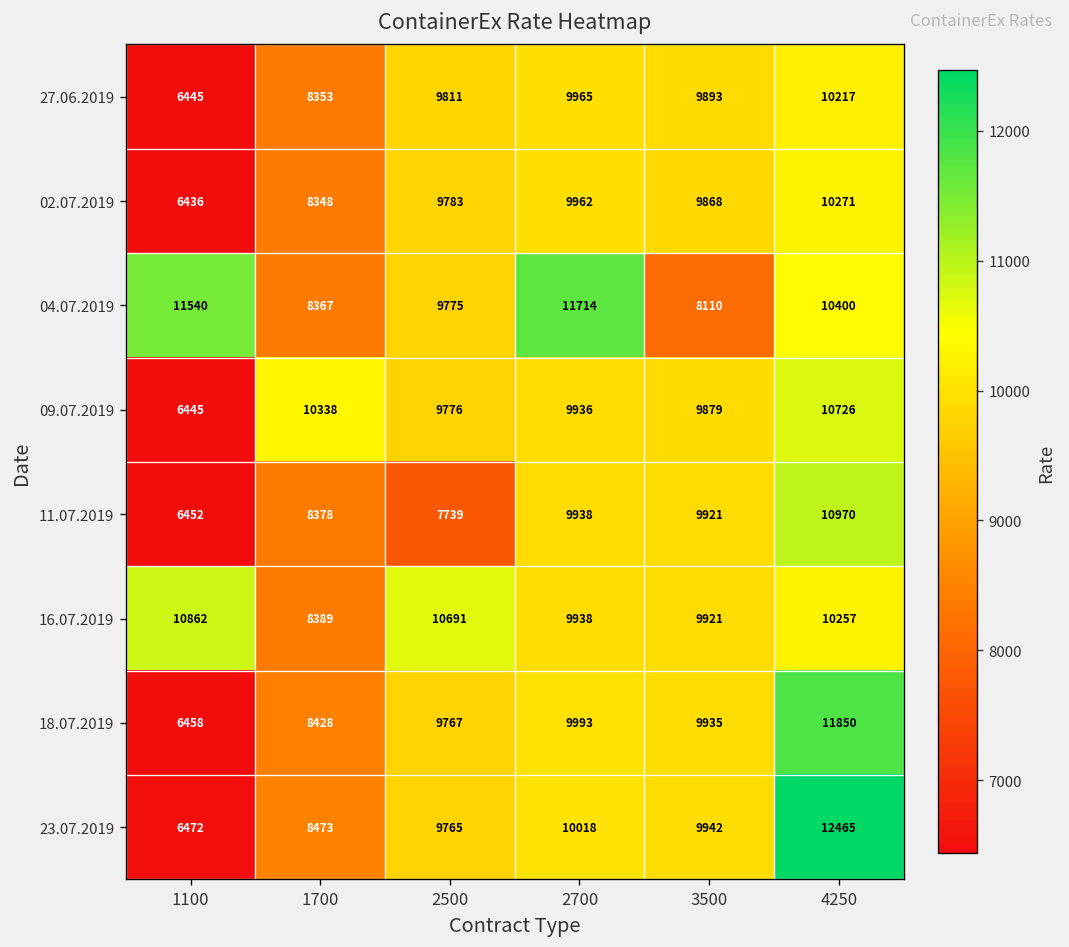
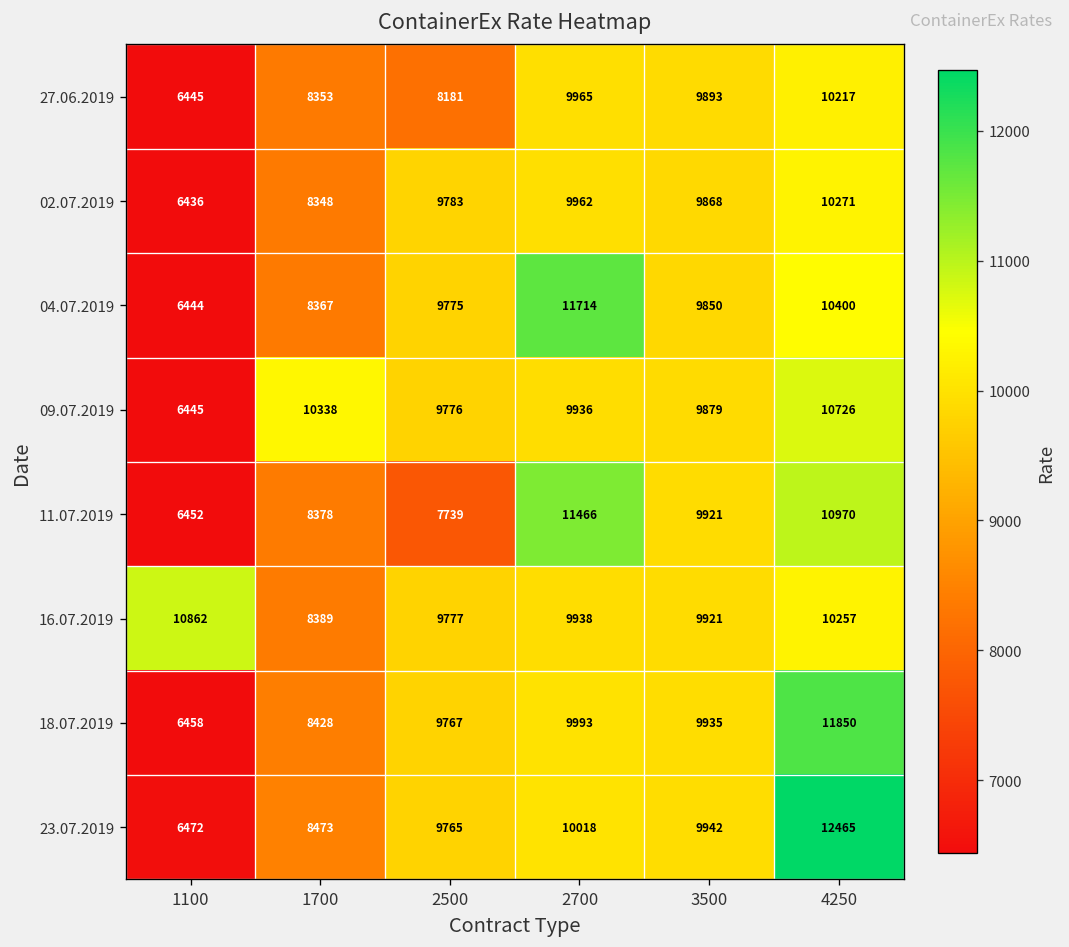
27.06.2019, 2500: 9811 -> 8181
04.07.2019, 1100: 11540 -> 6444
04.07.2019, 3500: 8110 -> 9850
11.07.2019, 2700: 9938 -> 11466
16.07.2019, 2500: 10691 -> 9777
